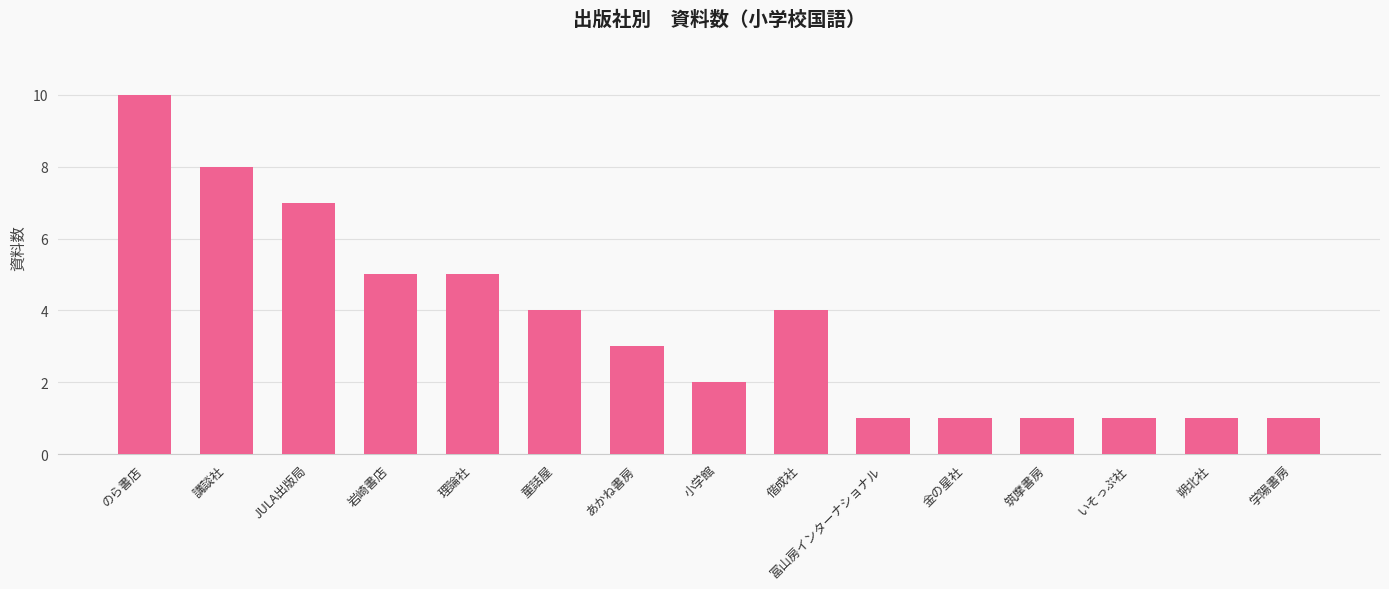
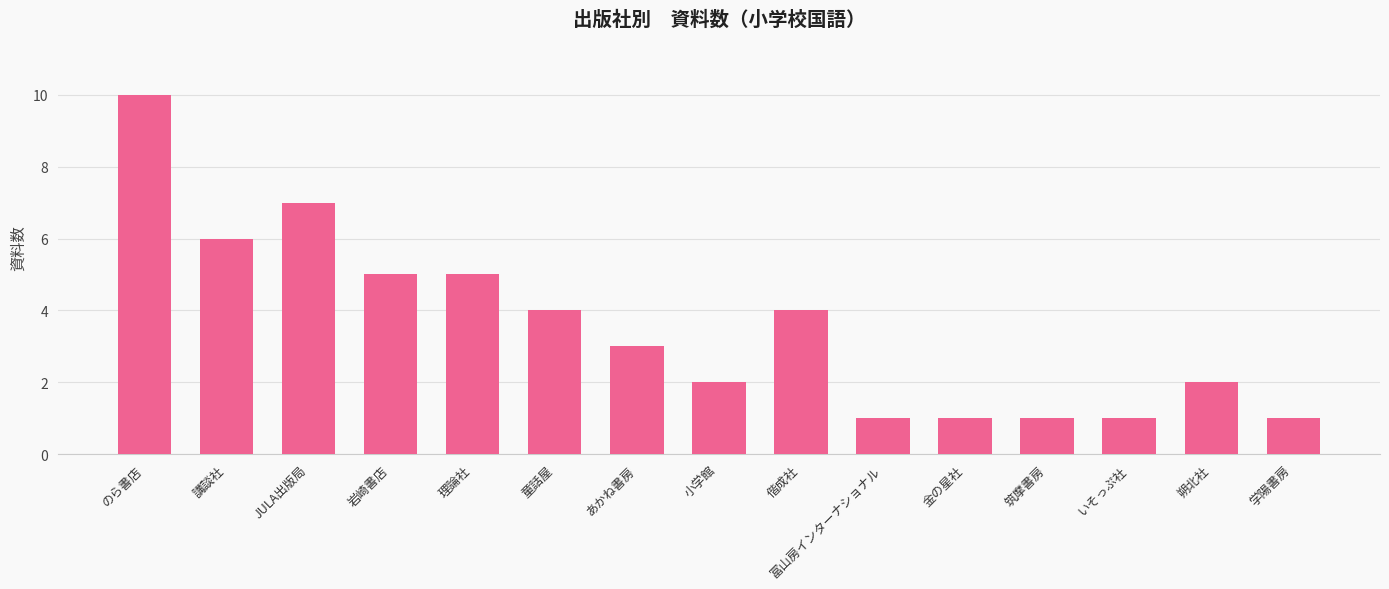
講談社: 8 -> 6
朔北社: 1 -> 2
